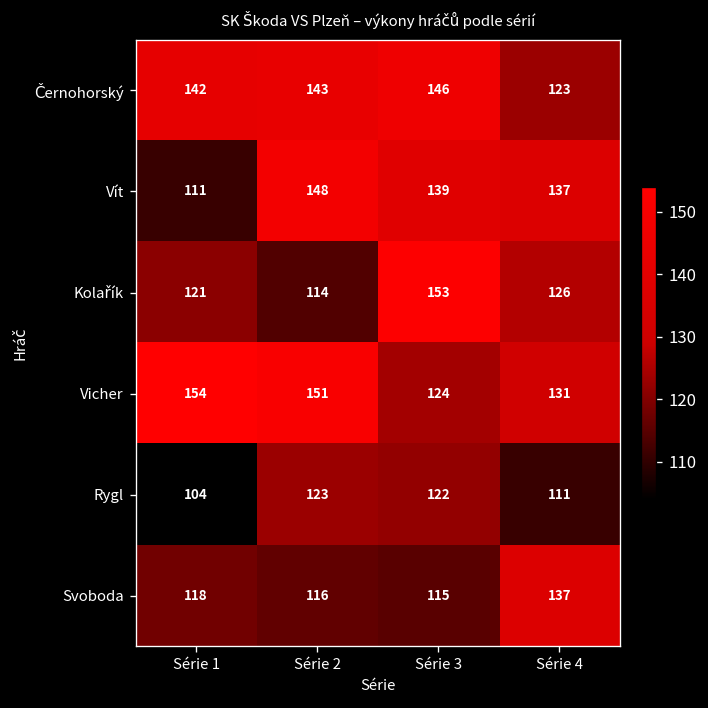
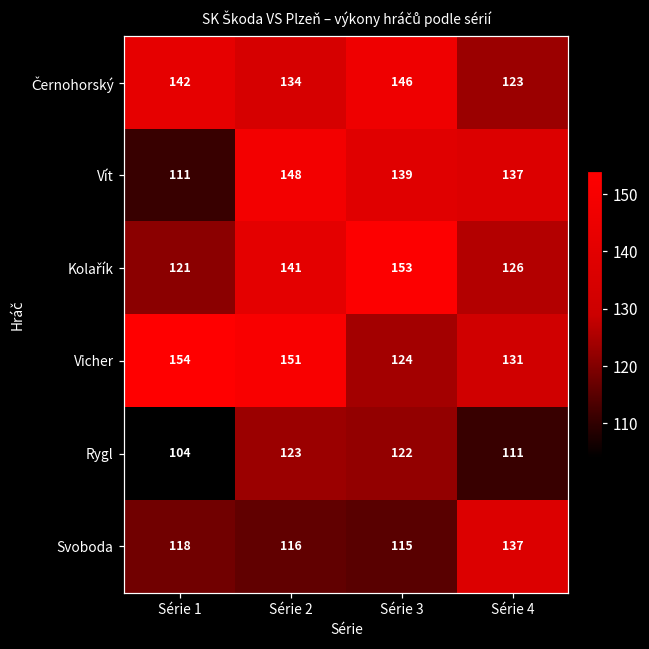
Černohorský, Série 2: 143 -> 134
Kolařík, Série 2: 114 -> 141
